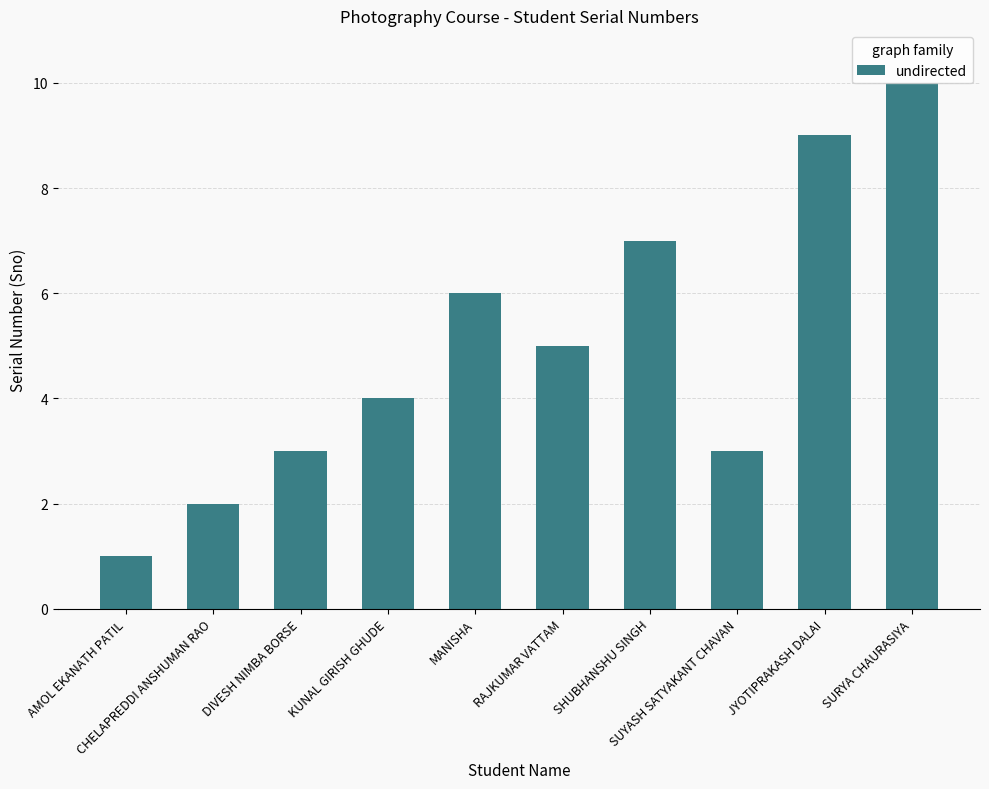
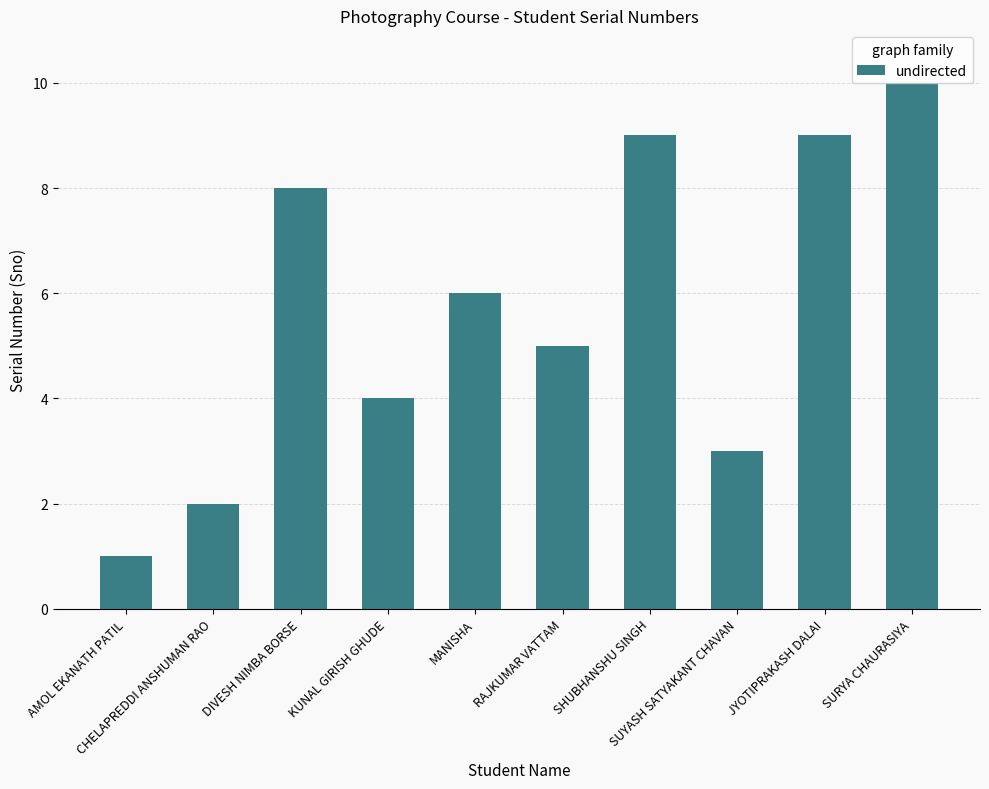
DIVESH NIMBA BORSE: 3 -> 8
SHUBHANSHU SINGH: 7 -> 9
